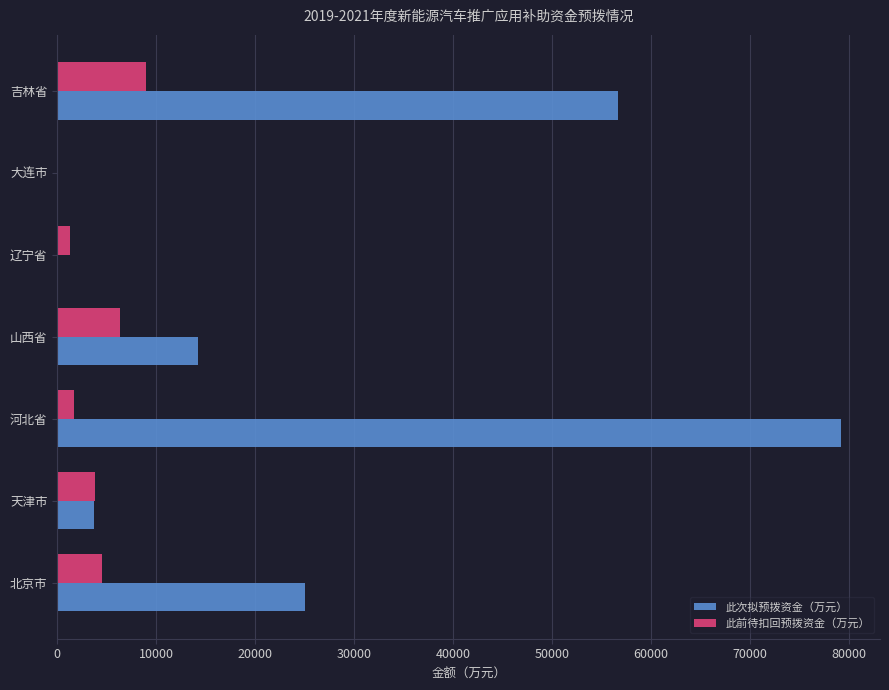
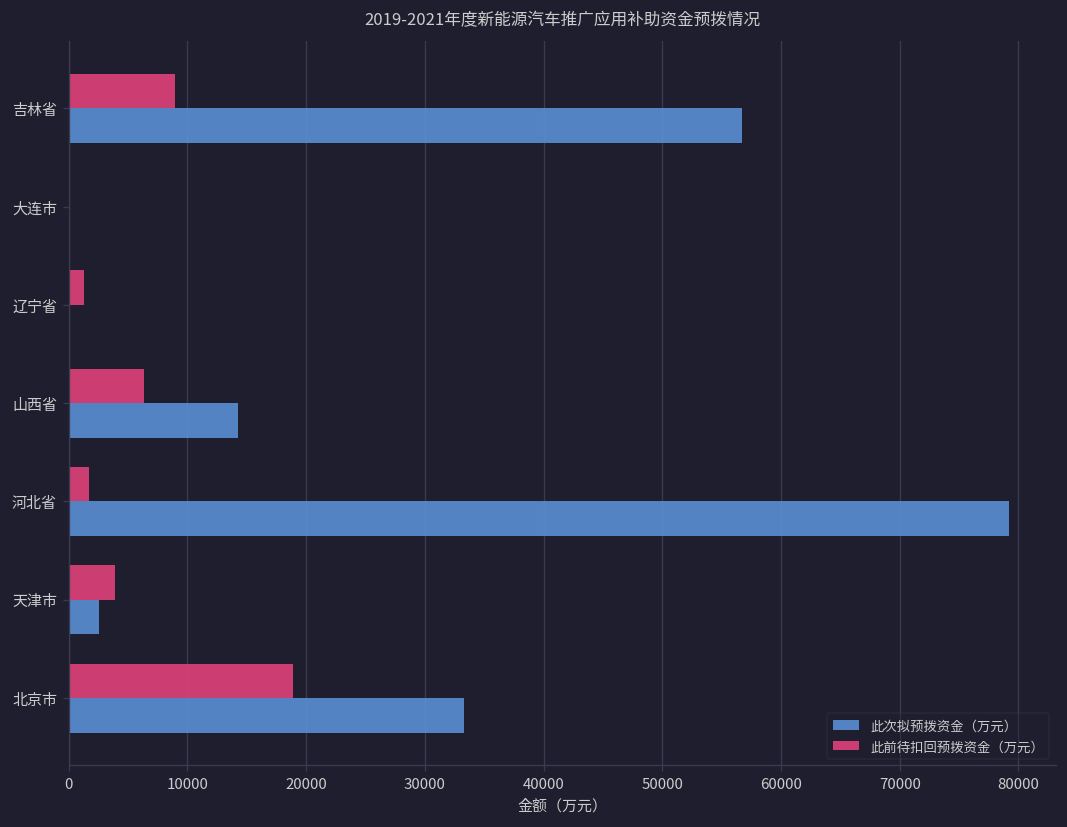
此次拟预拨资金（万元）, 天津市: 4000 -> 3000
此前待扣回预拨资金（万元）, 北京市: 5000 -> 19000
此次拟预拨资金（万元）, 北京市: 25000 -> 33000
